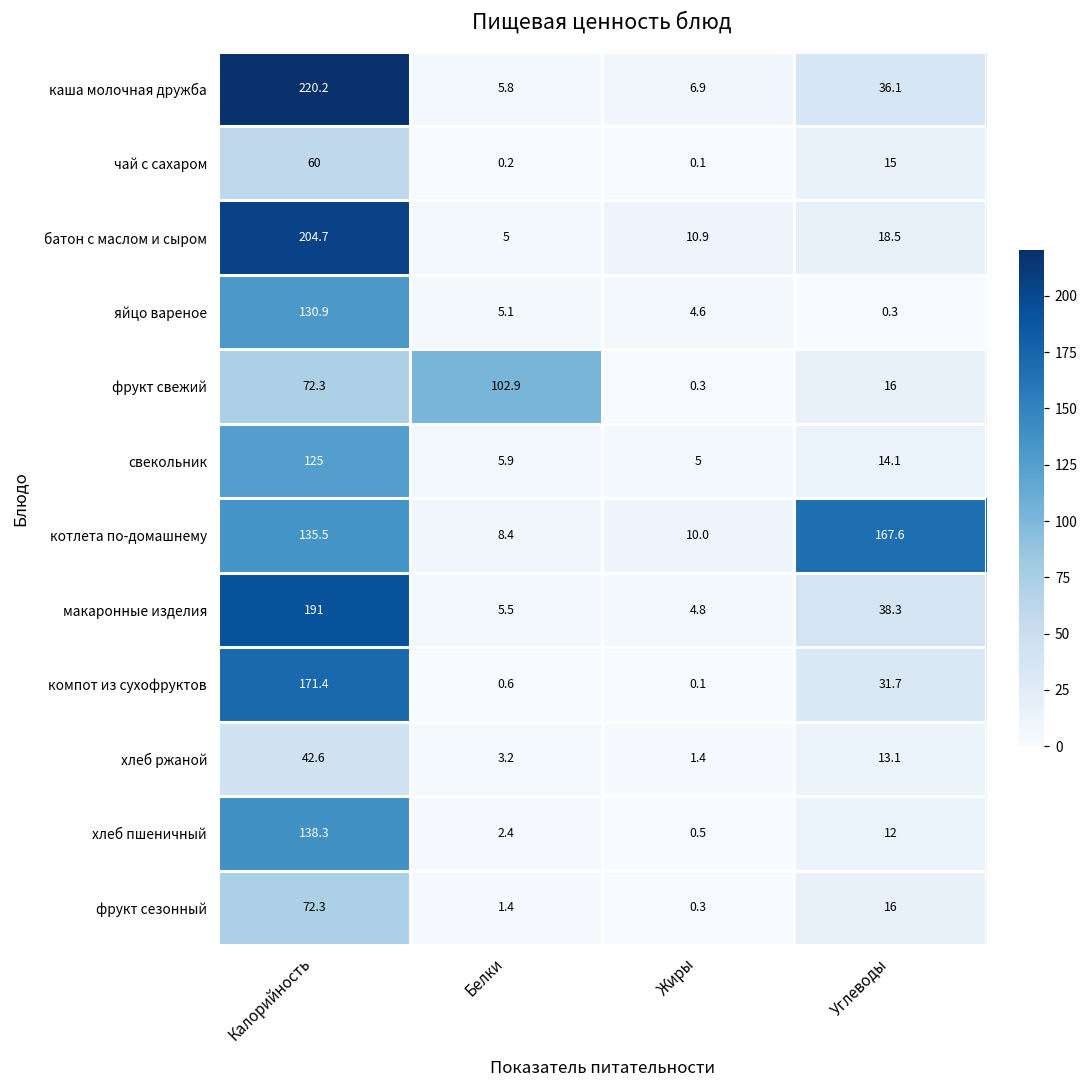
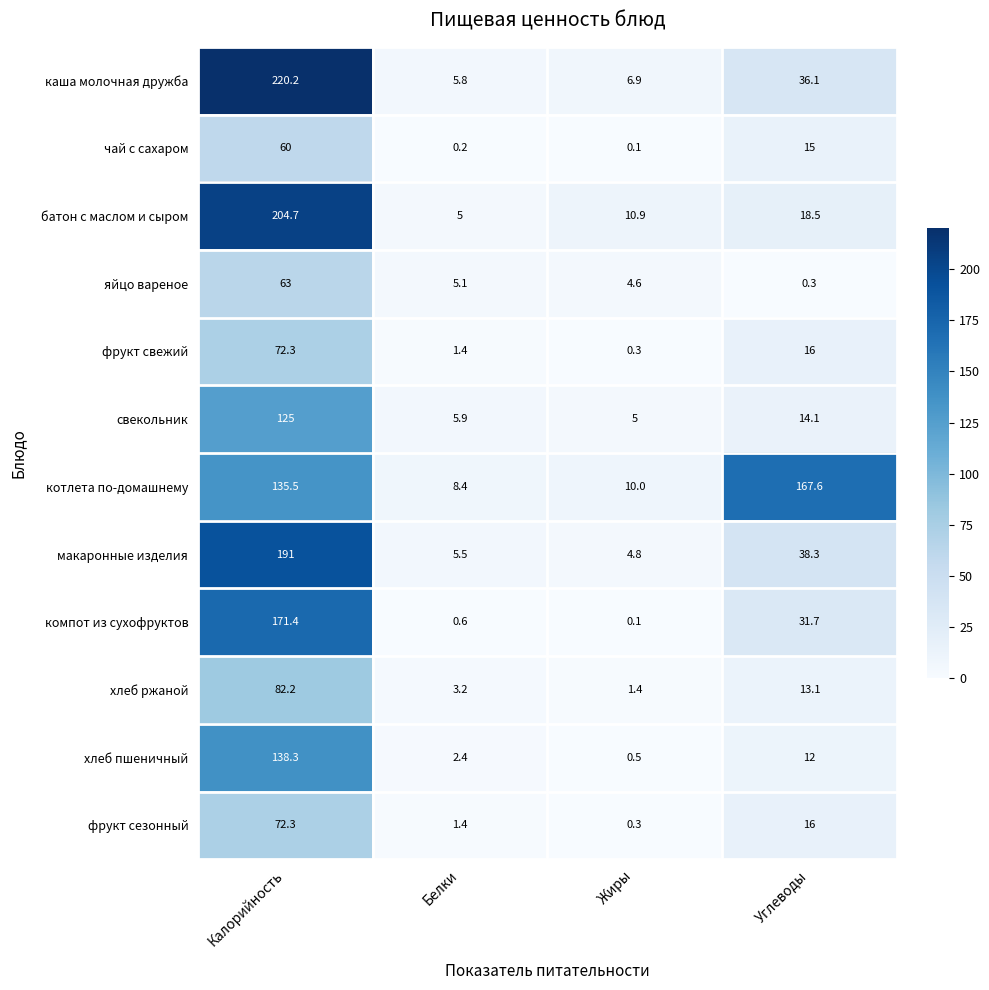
яйцо вареное, Калорийность: 130.9 -> 63
фрукт свежий, Белки: 102.9 -> 1.4
хлеб ржаной, Калорийность: 42.6 -> 82.2
